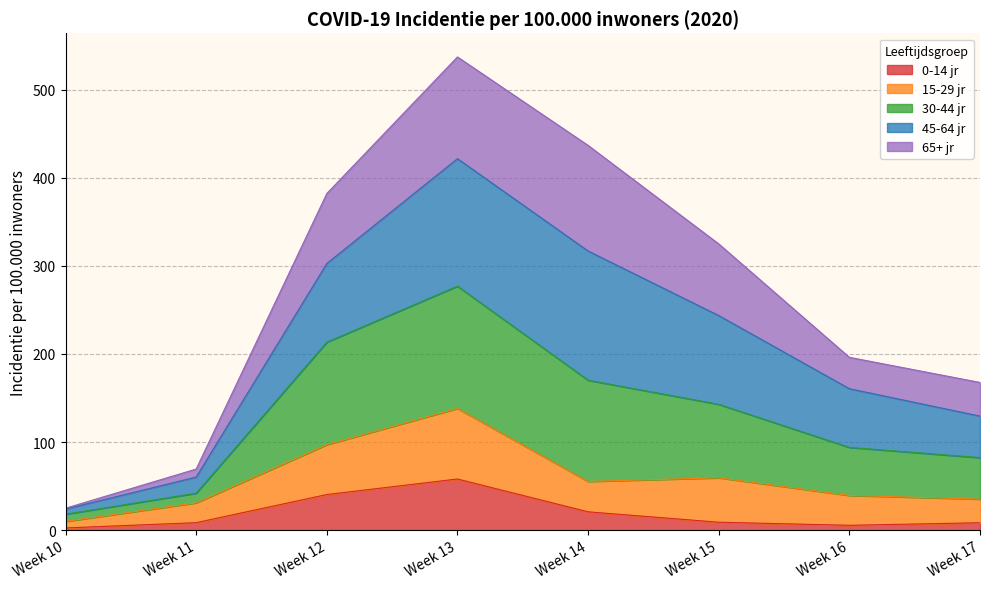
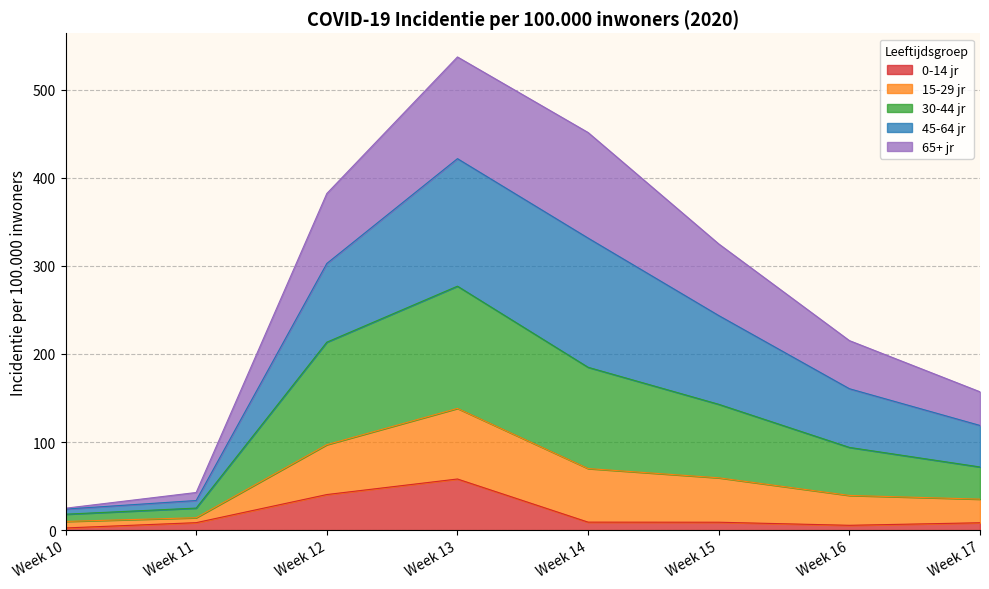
15-29 jr, Week 11: 20 -> 10
45-64 jr, Week 11: 20 -> 10
0-14 jr, Week 14: 20 -> 10
15-29 jr, Week 14: 30 -> 60
65+ jr, Week 16: 40 -> 50
30-44 jr, Week 17: 50 -> 40
